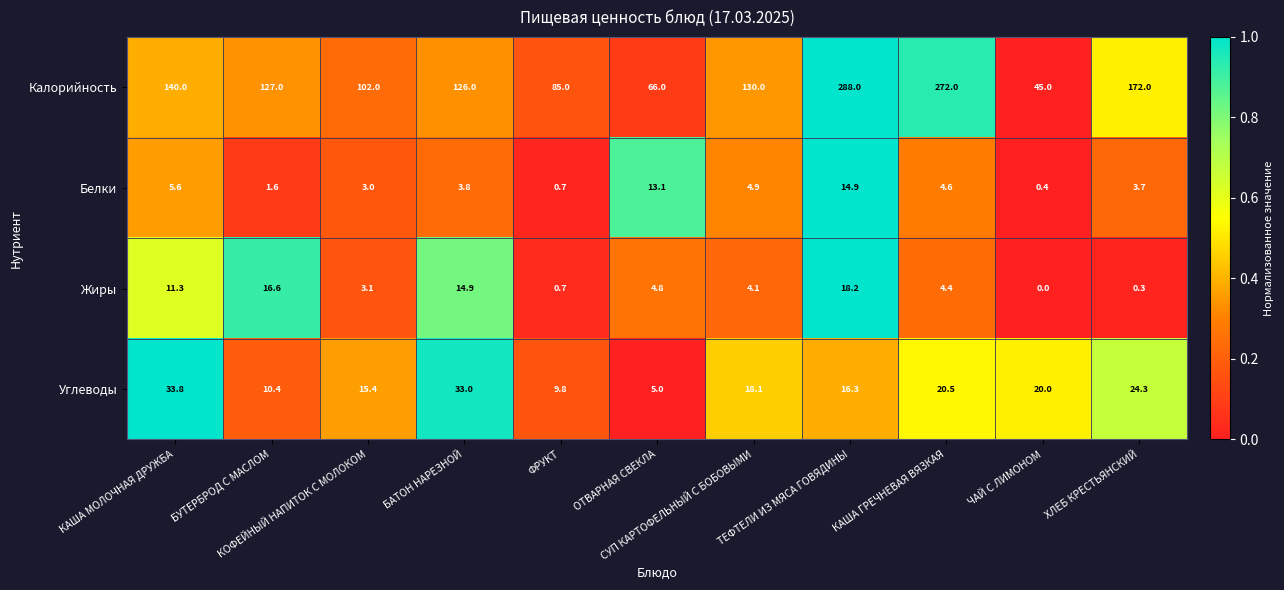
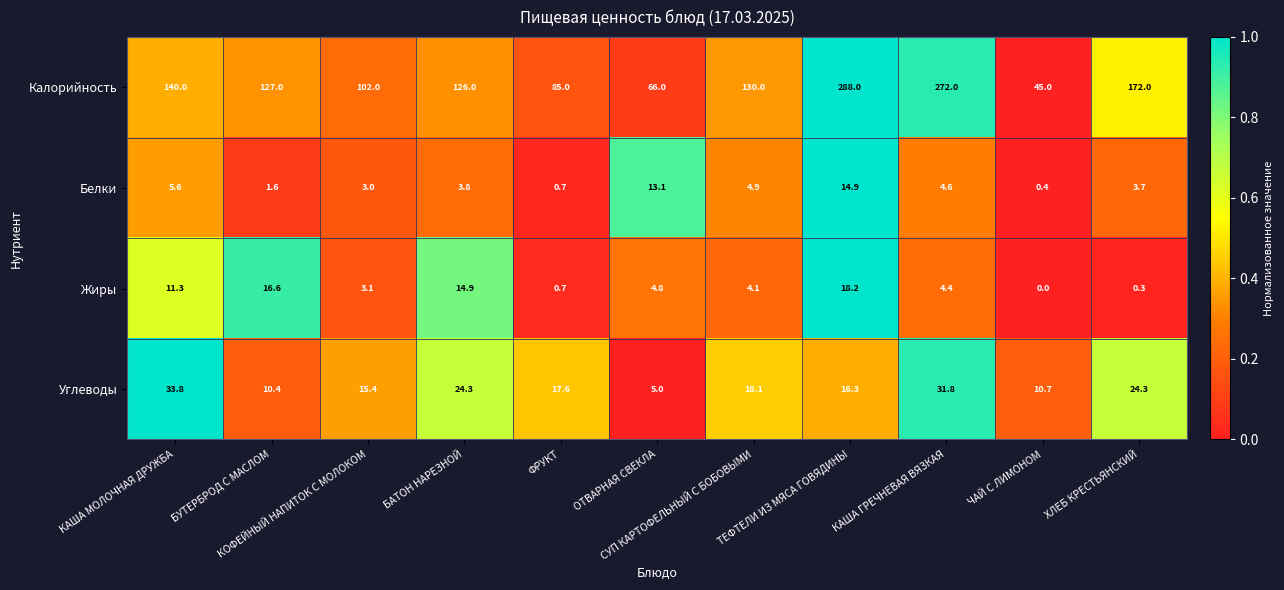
Углеводы, БАТОН НАРЕЗНОЙ: 33.0 -> 24.3
Углеводы, ФРУКТ: 9.8 -> 17.6
Углеводы, КАША ГРЕЧНЕВАЯ ВЯЗКАЯ: 20.5 -> 31.8
Углеводы, ЧАЙ С ЛИМОНОМ: 20.0 -> 10.7
